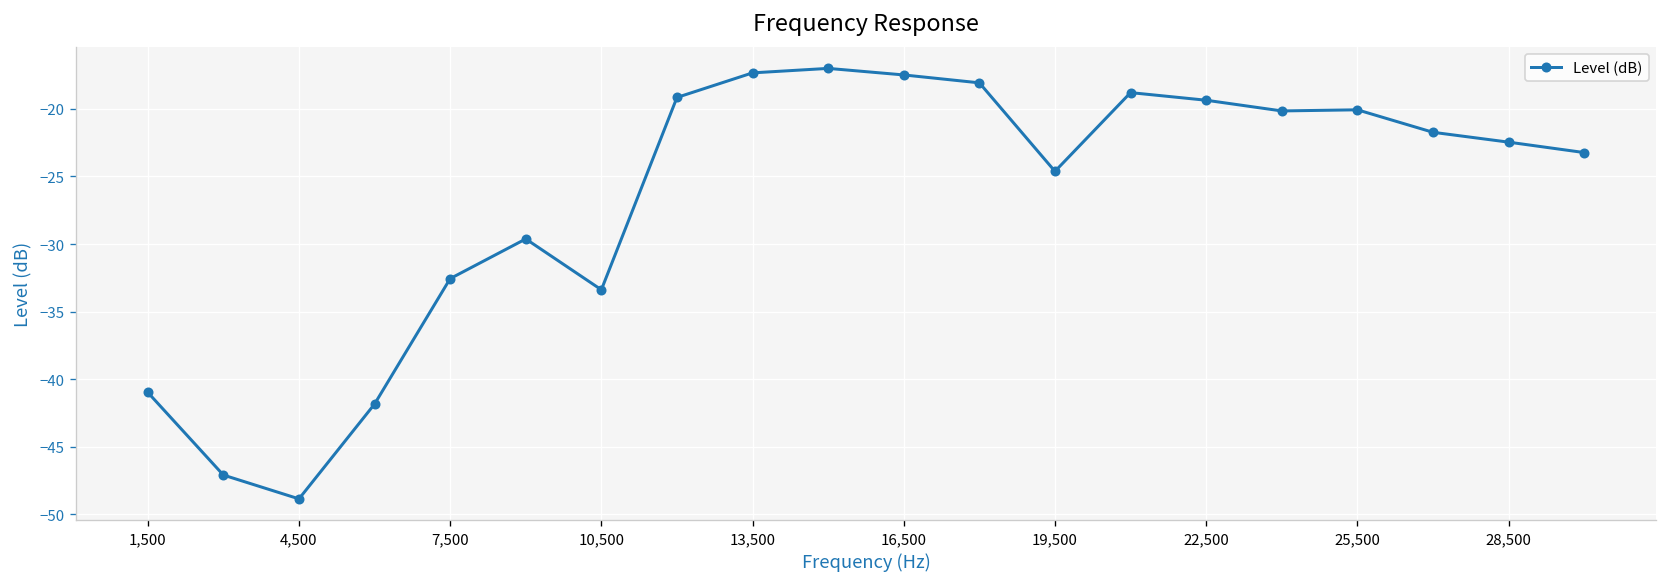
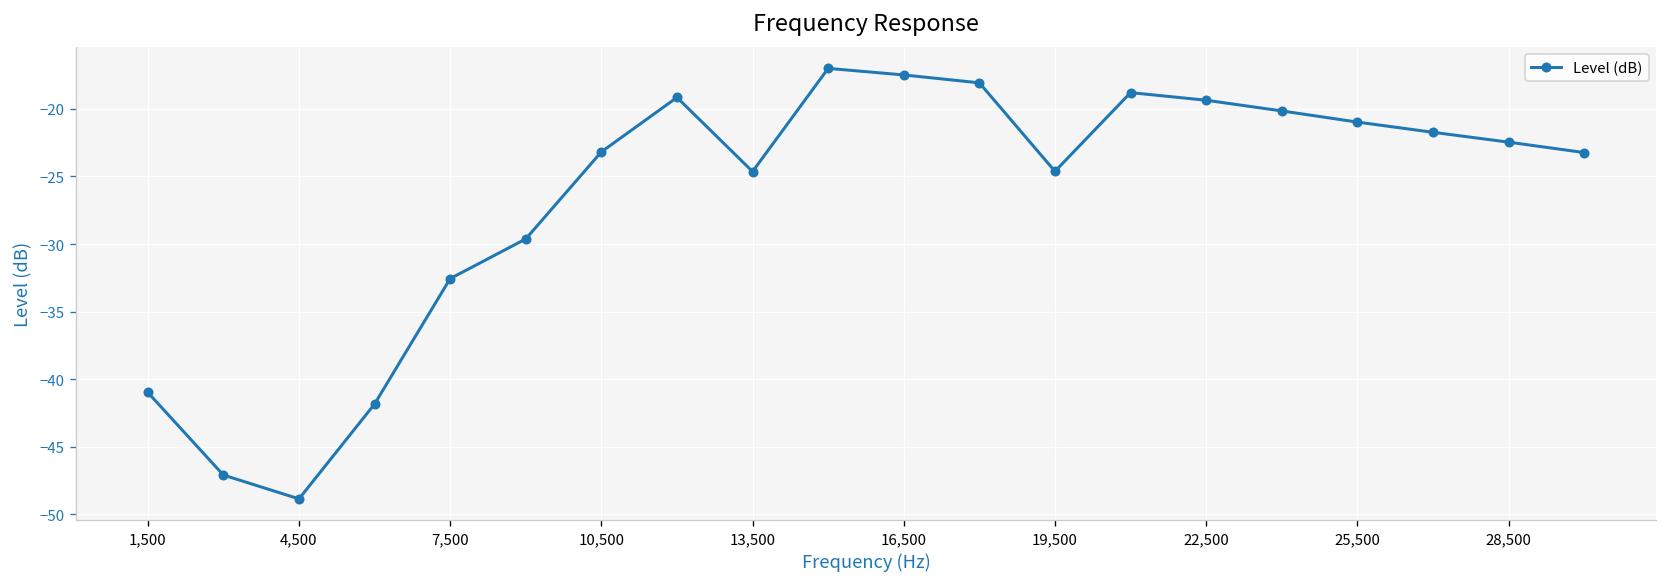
10,500: -33.4 -> -23.2
13,500: -17.3 -> -24.6
25,500: -20.1 -> -21.0
